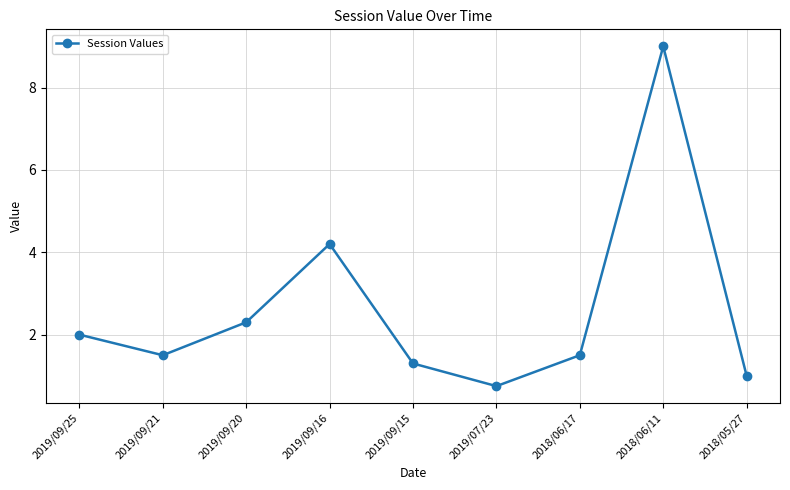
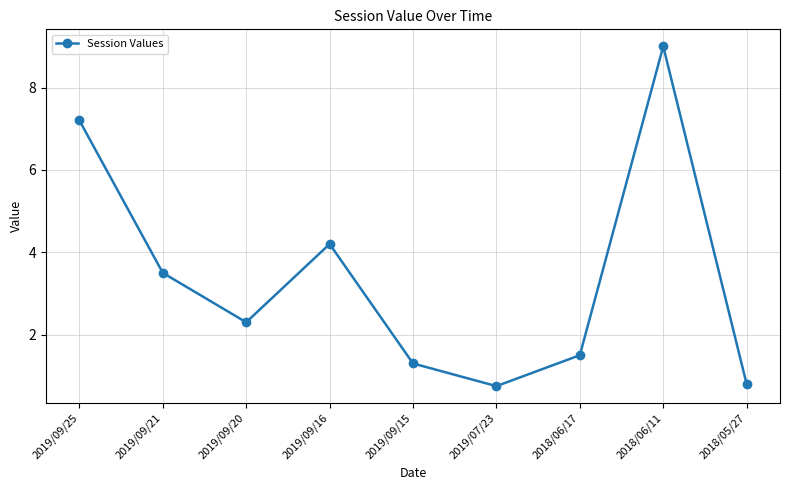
2019/09/25: 2.0 -> 7.2
2019/09/21: 1.5 -> 3.5
2018/05/27: 1.0 -> 0.8
